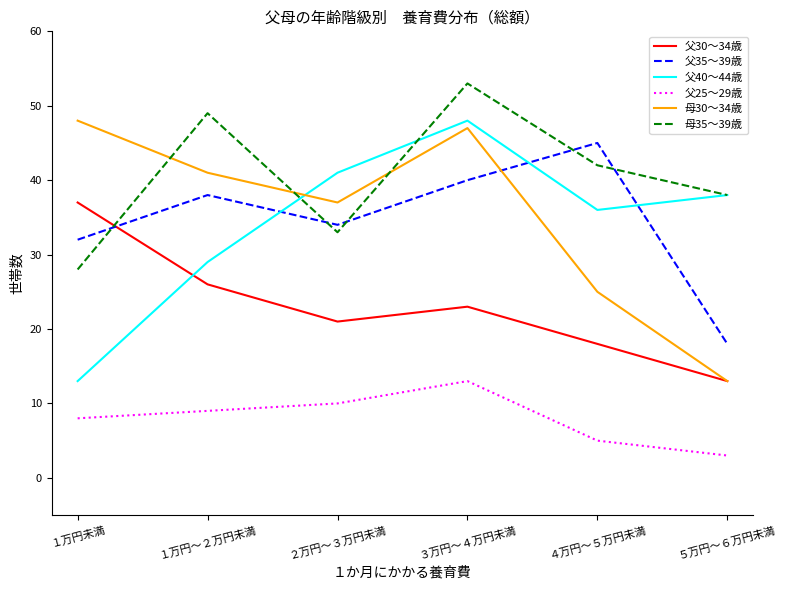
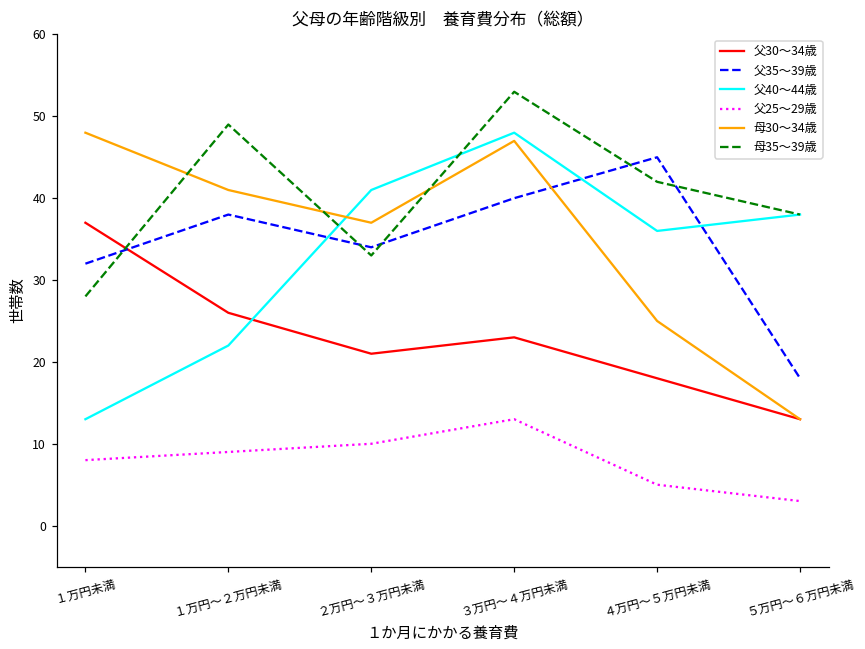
父40～44歳, １万円～２万円未満: 29 -> 22
